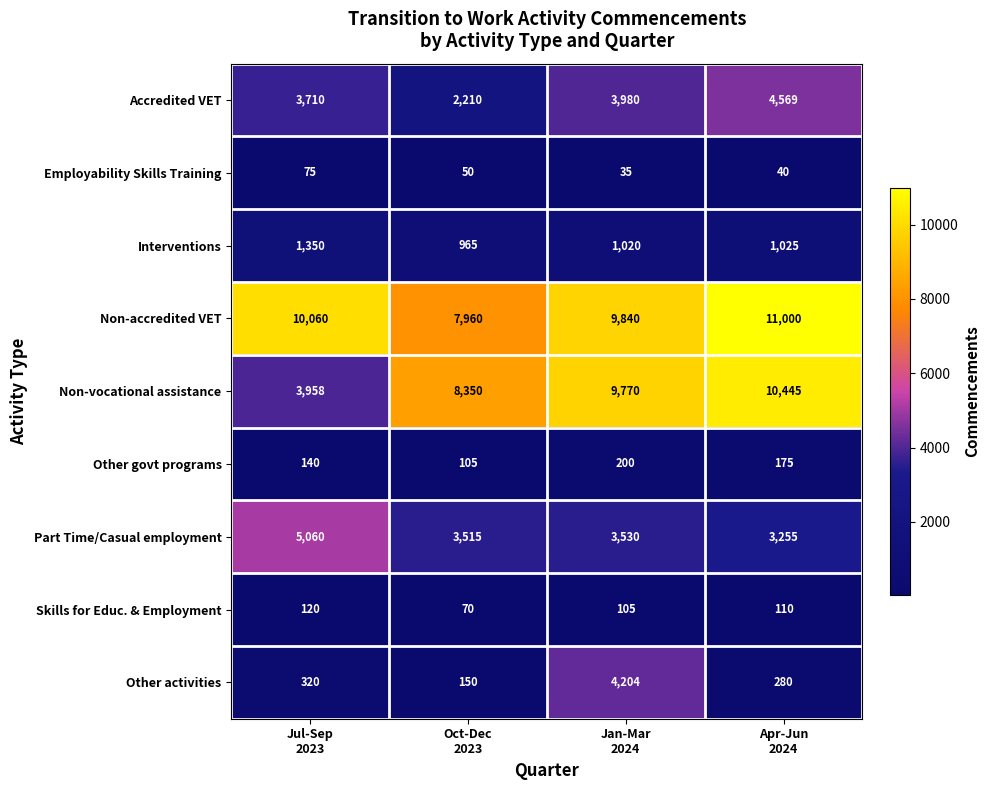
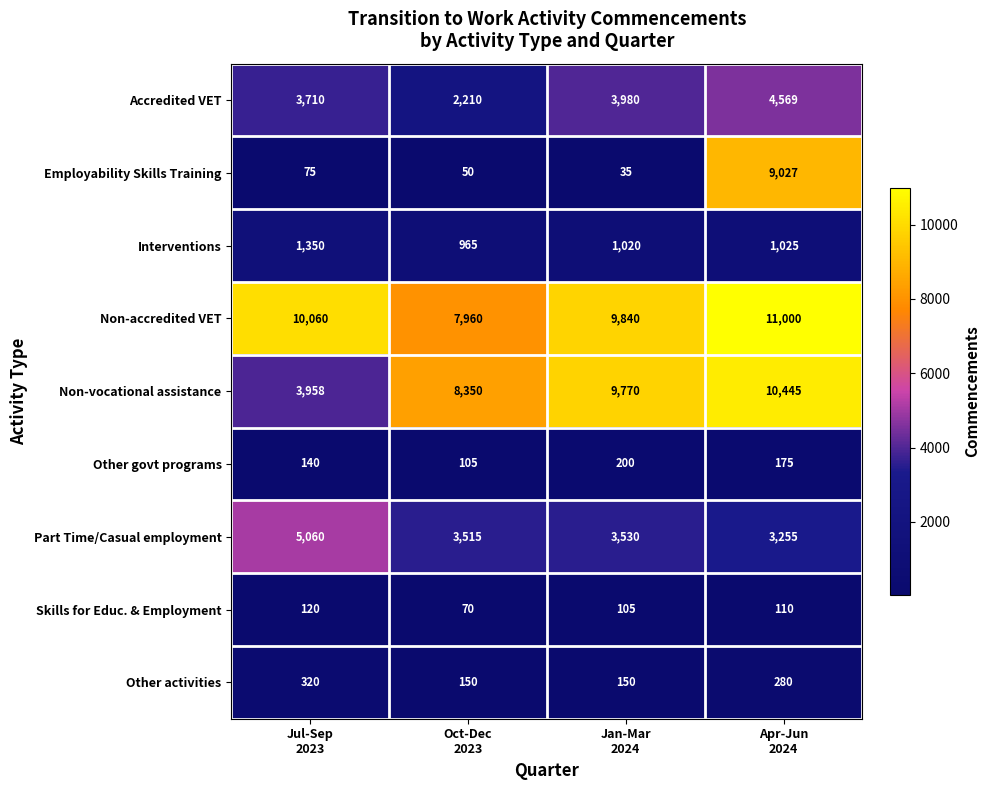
Employability Skills Training, Apr-Jun 2024: 40 -> 9,027
Other activities, Jan-Mar 2024: 4,204 -> 150
